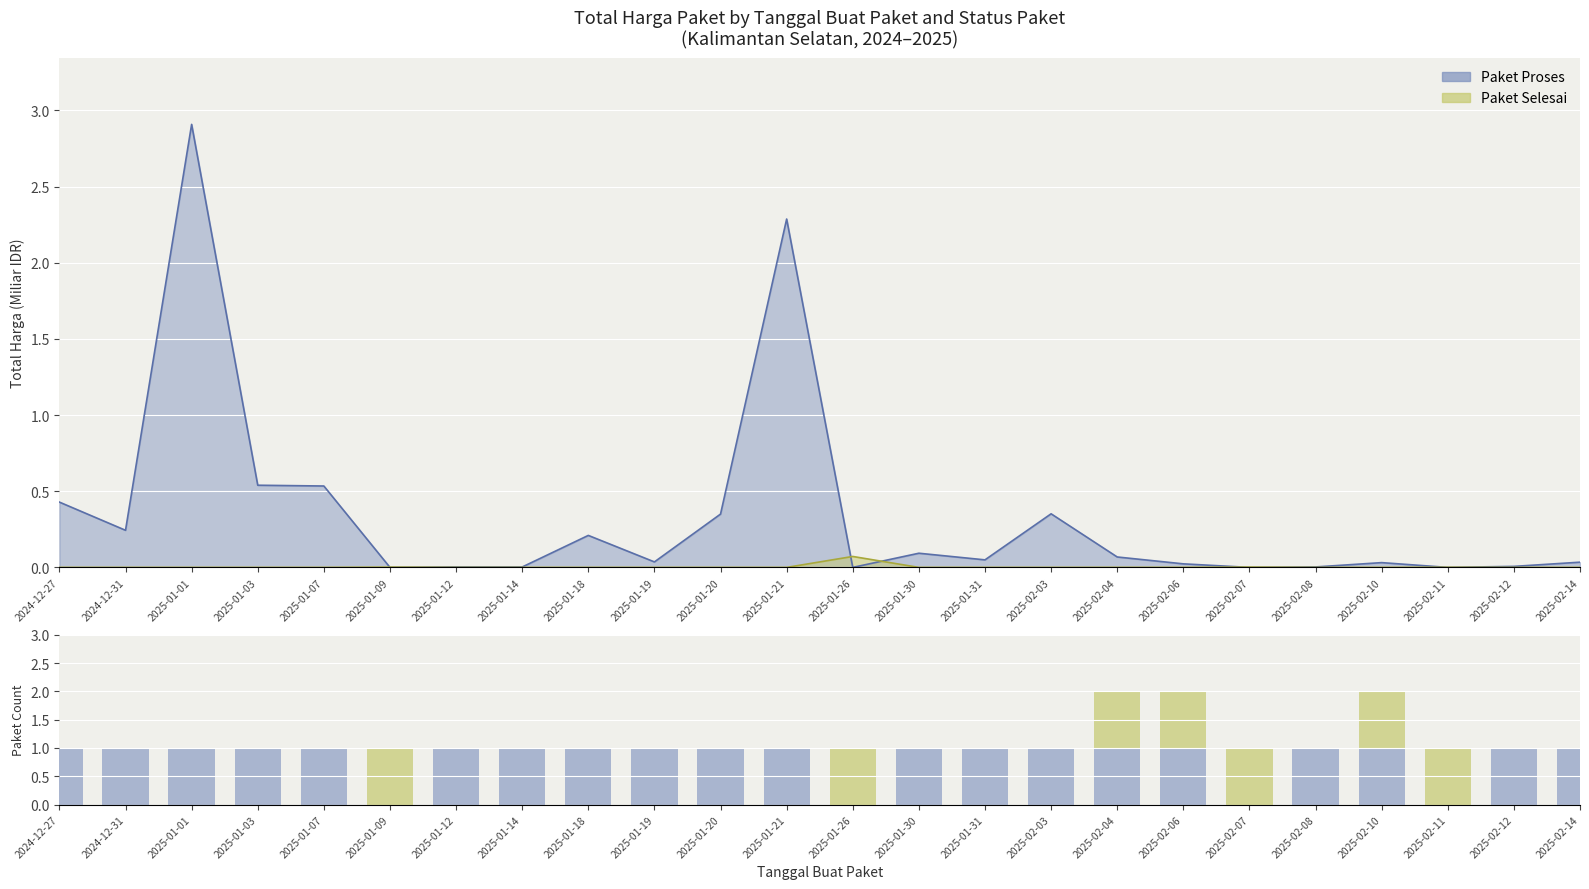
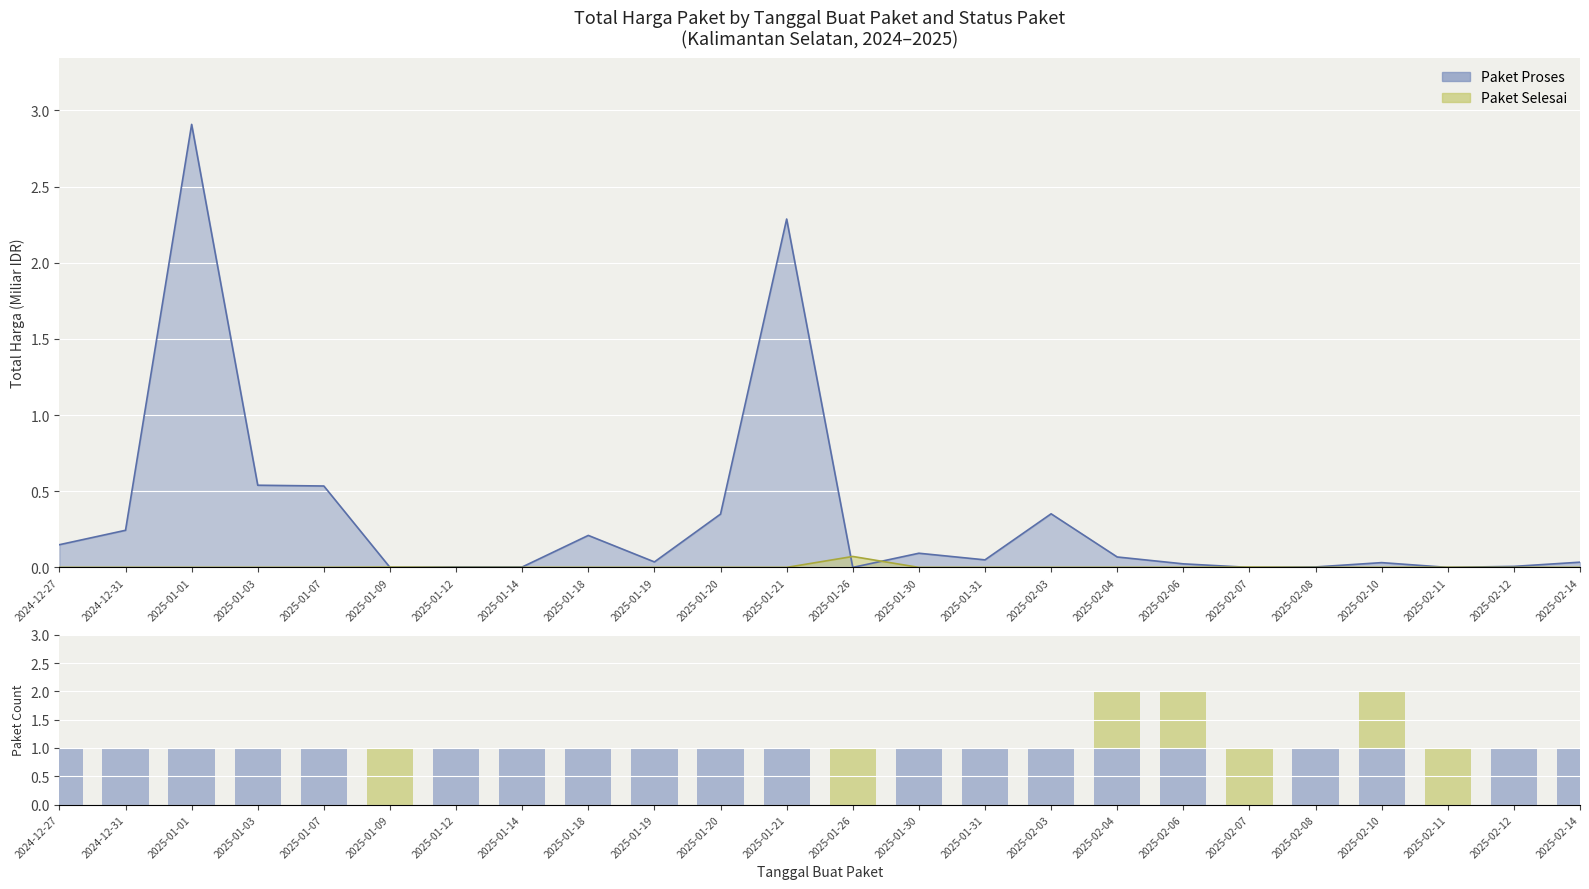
Total Harga Paket by Tanggal Buat Paket and Status Paket (Kalimantan Selatan, 2024–2025), Paket Proses, 2024-12-27: 0.43 -> 0.15
